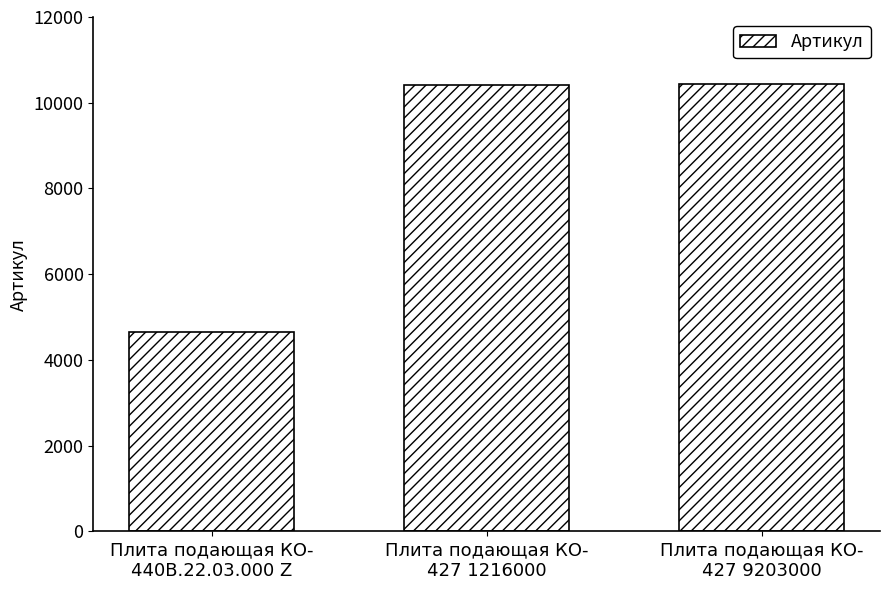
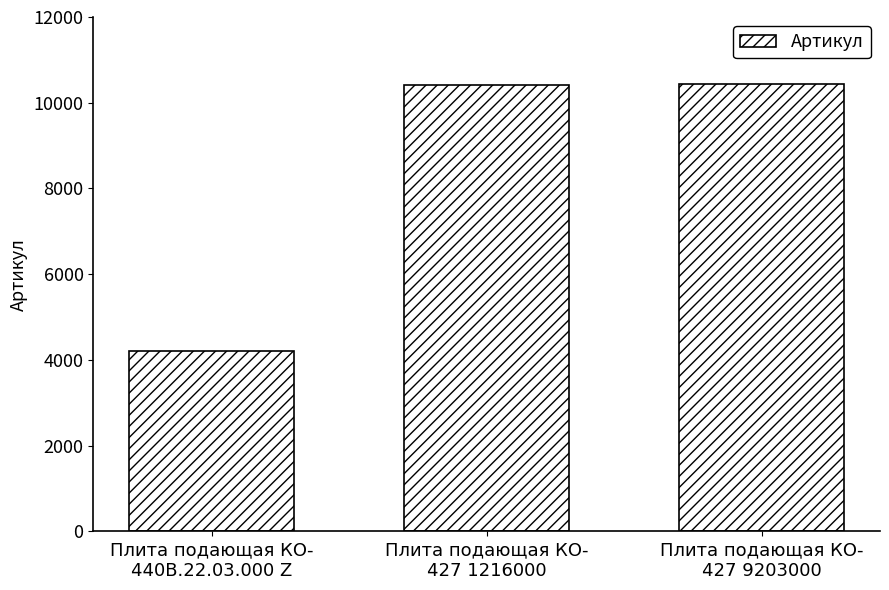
Плита подающая КО- 440В.22.03.000 Z: 4600 -> 4200
